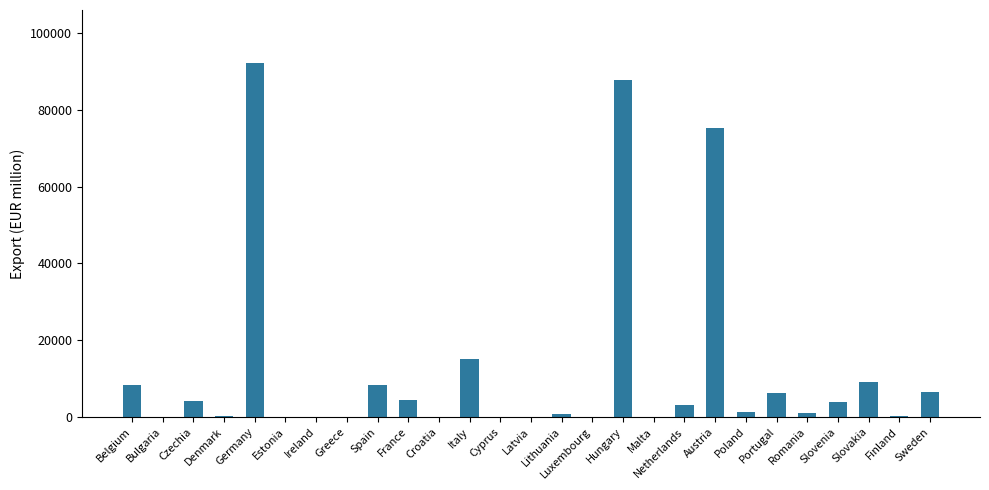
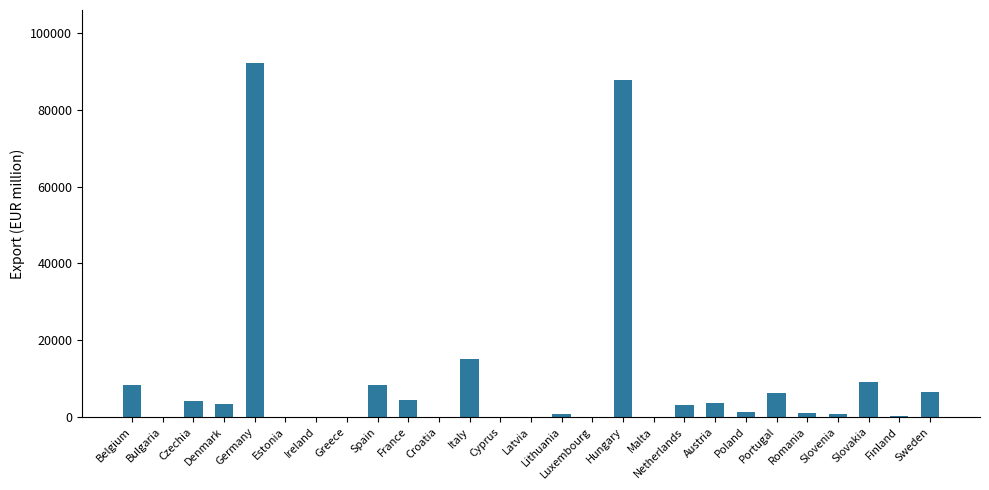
Denmark: 0 -> 3000
Austria: 75000 -> 4000
Slovenia: 4000 -> 1000
